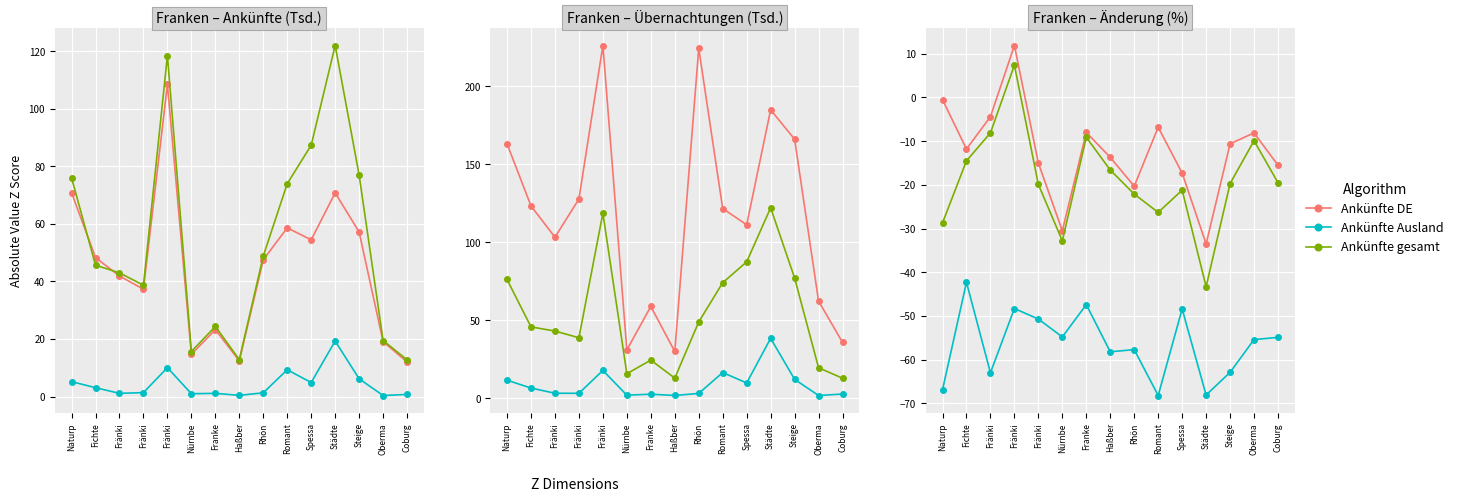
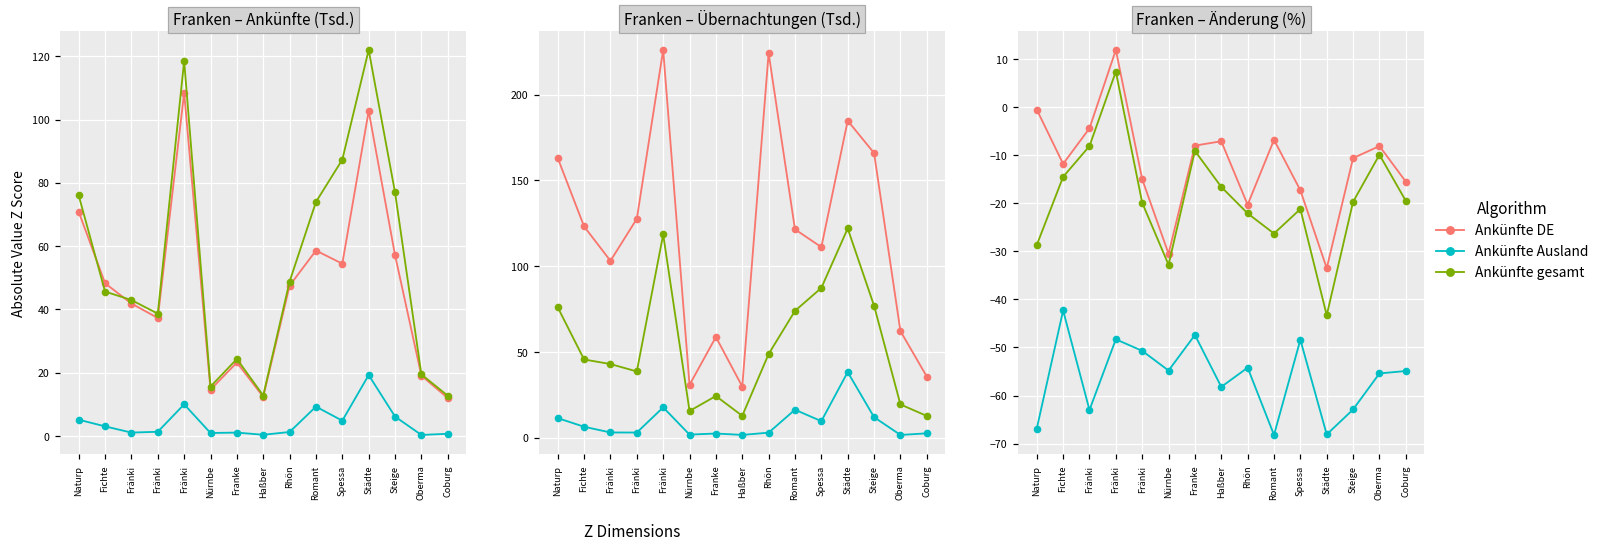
Franken – Ankünfte (Tsd.), Ankünfte DE, Städte: 71 -> 103
Franken – Änderung (%), Ankünfte DE, Haßber: -14 -> -7
Franken – Änderung (%), Ankünfte Ausland, Rhön: -58 -> -54
